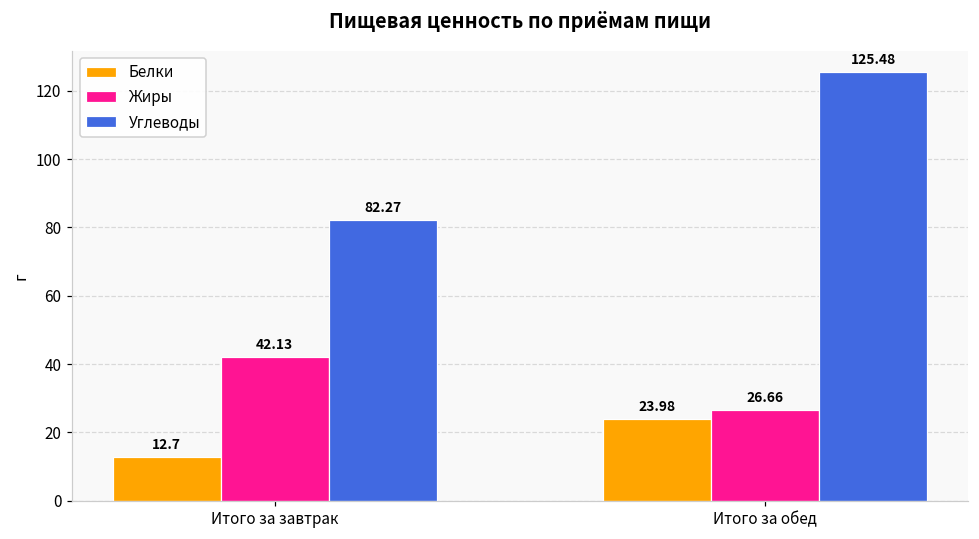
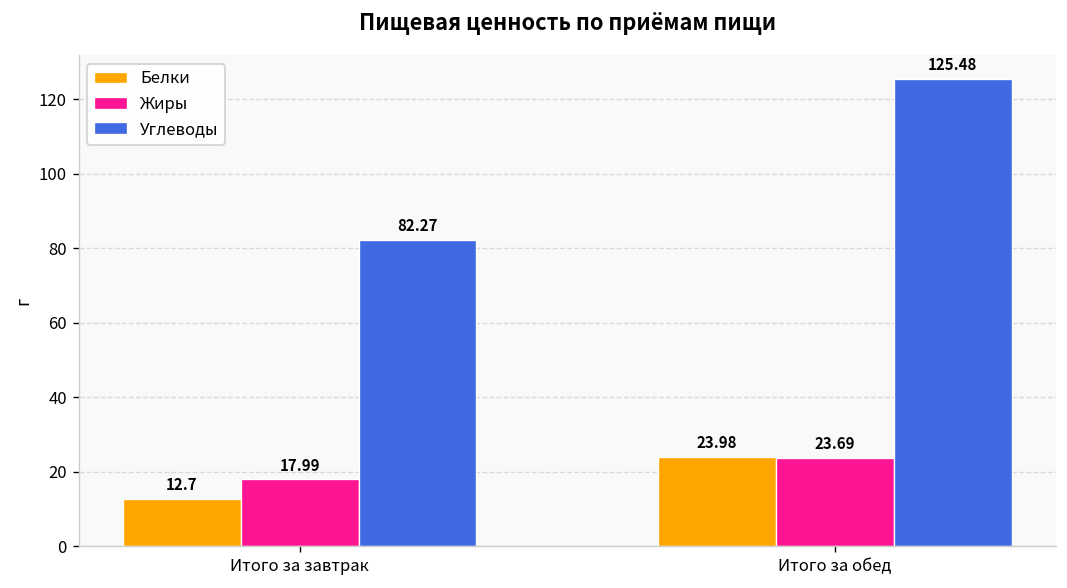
Жиры, Итого за завтрак: 42.13 -> 17.99
Жиры, Итого за обед: 26.66 -> 23.69
